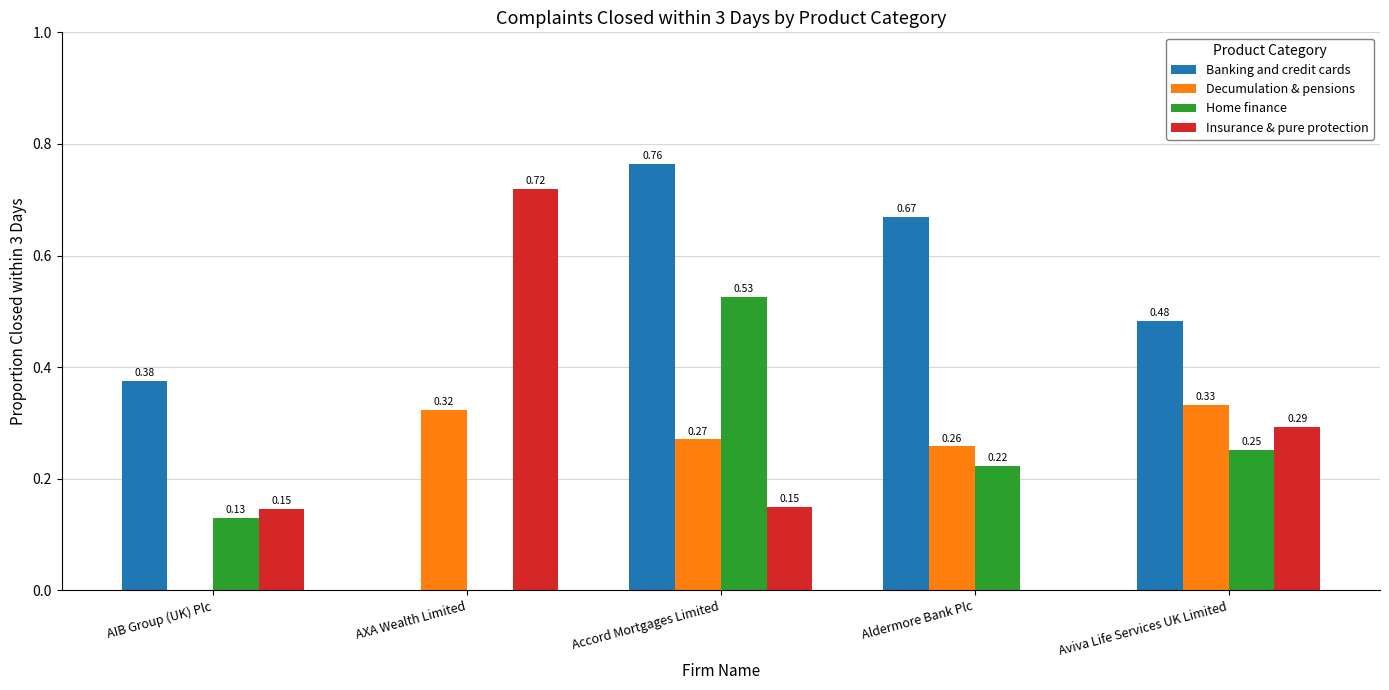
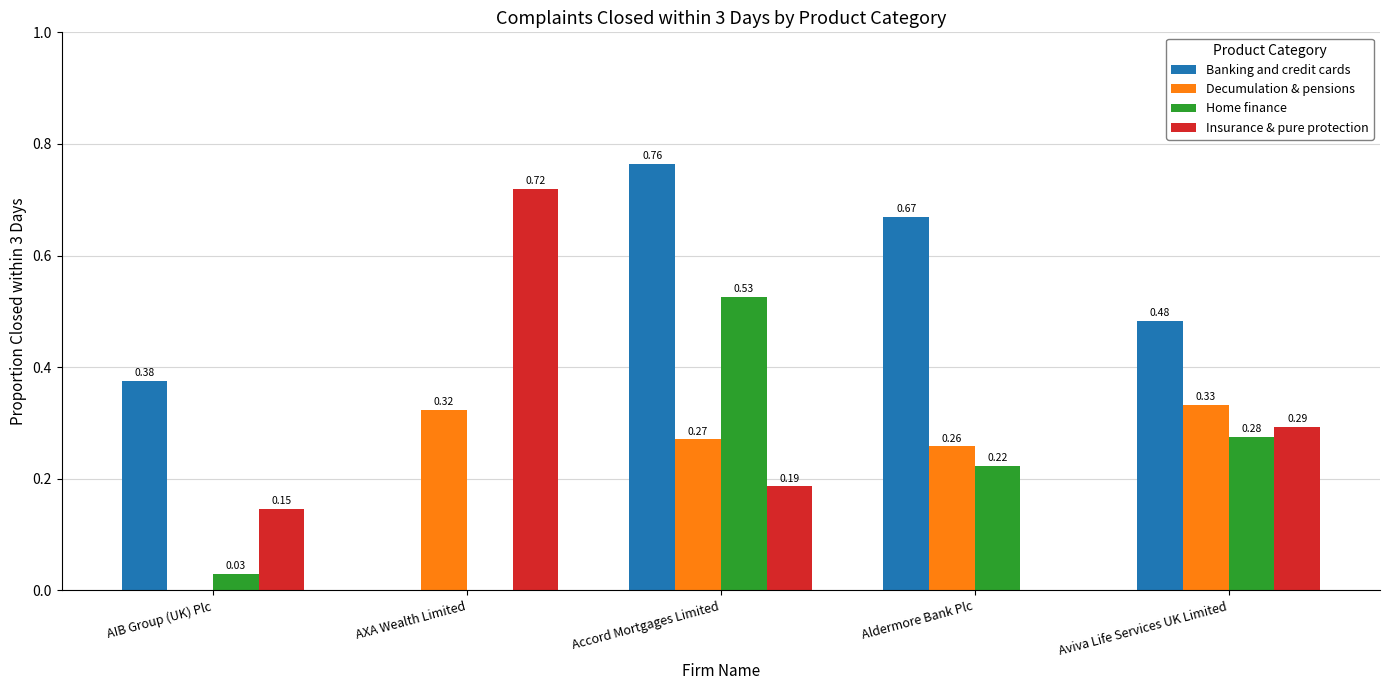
Home finance, AIB Group (UK) Plc: 0.13 -> 0.03
Insurance & pure protection, Accord Mortgages Limited: 0.15 -> 0.19
Home finance, Aviva Life Services UK Limited: 0.25 -> 0.28
